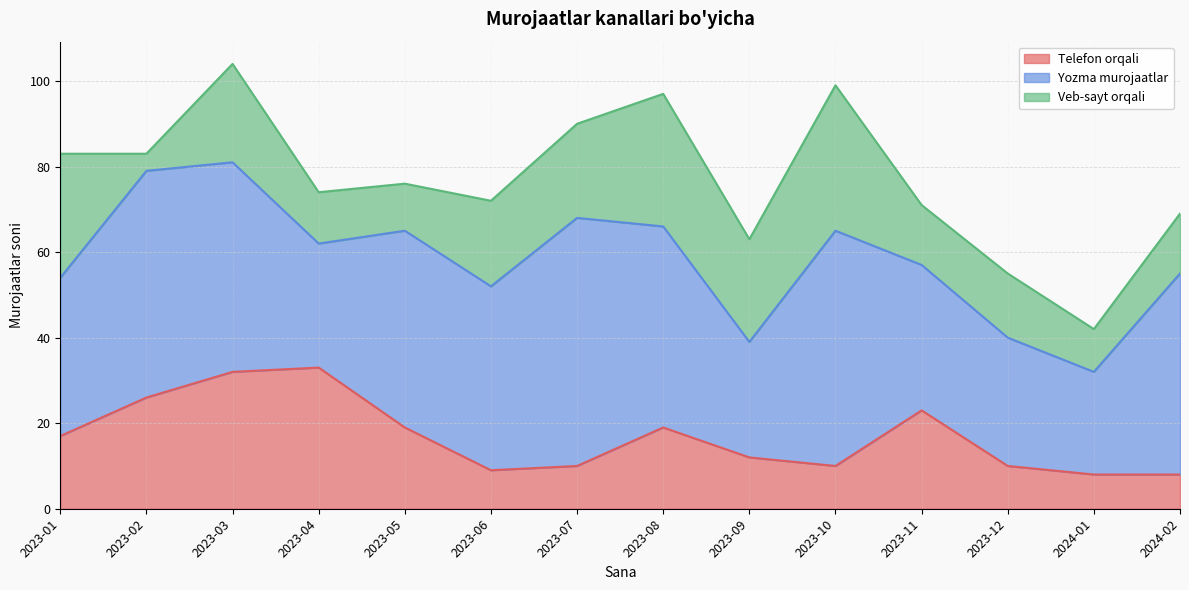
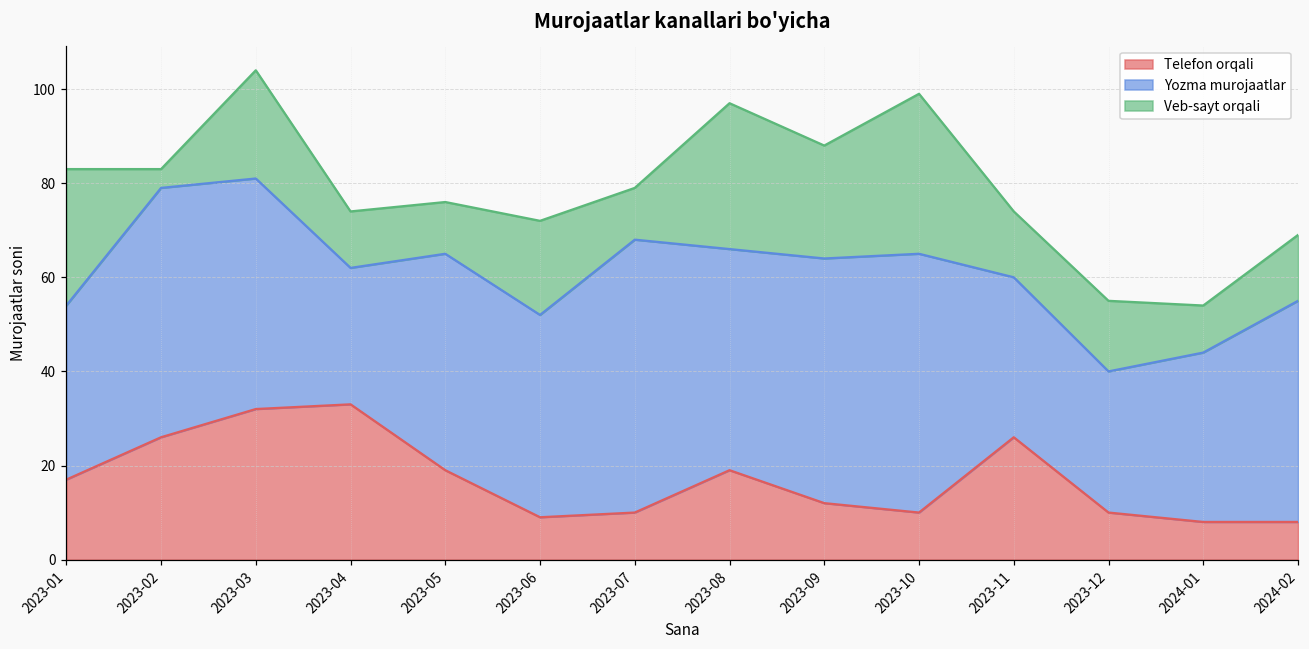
Veb-sayt orqali, 2023-07: 22 -> 11
Yozma murojaatlar, 2023-09: 27 -> 52
Telefon orqali, 2023-11: 23 -> 26
Yozma murojaatlar, 2024-01: 24 -> 36
